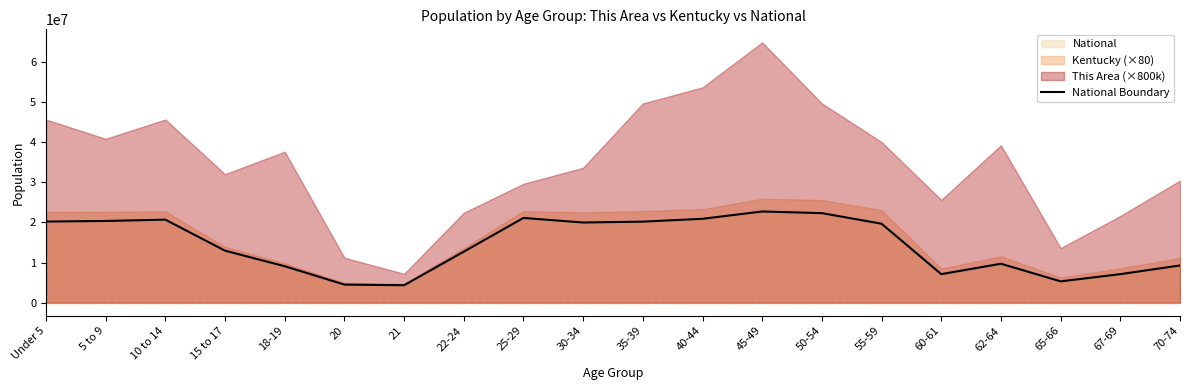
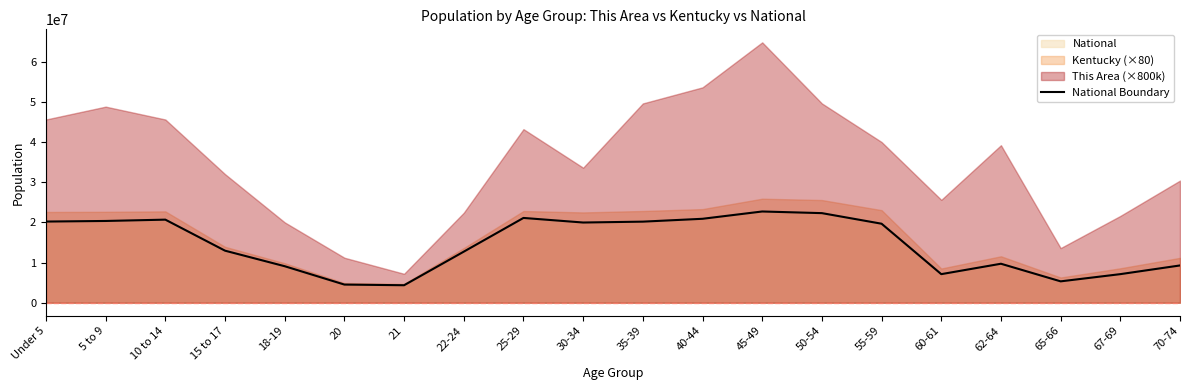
This Area (×800k), 5 to 9: 41000000 -> 49000000
This Area (×800k), 18-19: 38000000 -> 20000000
This Area (×800k), 25-29: 30000000 -> 43000000
